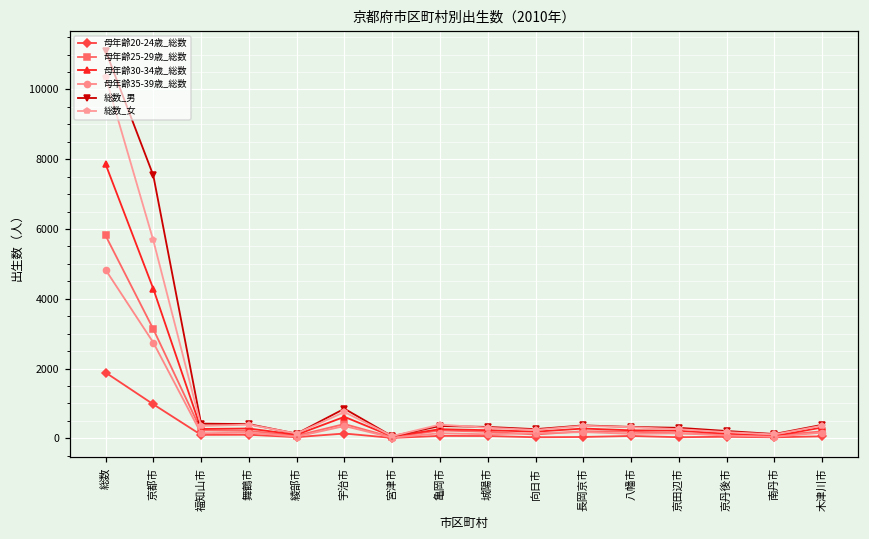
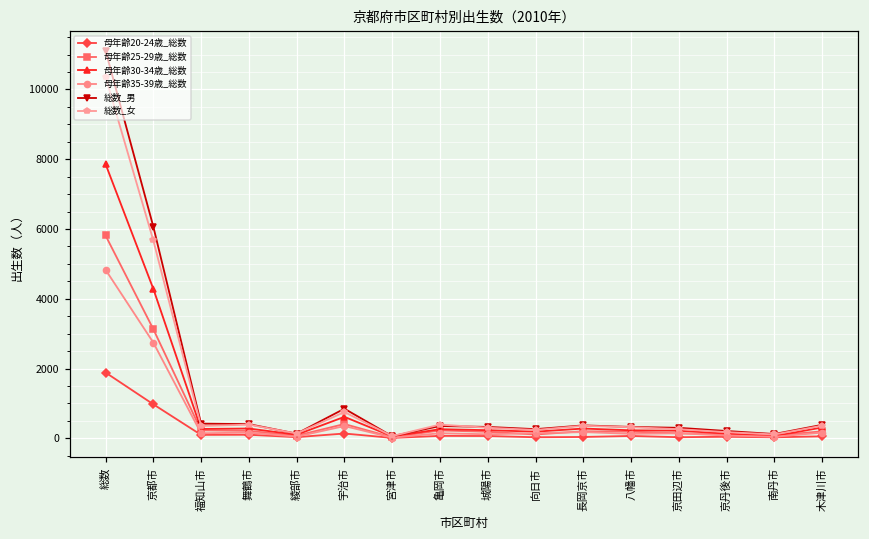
総数_男, 京都市: 7500 -> 6100
